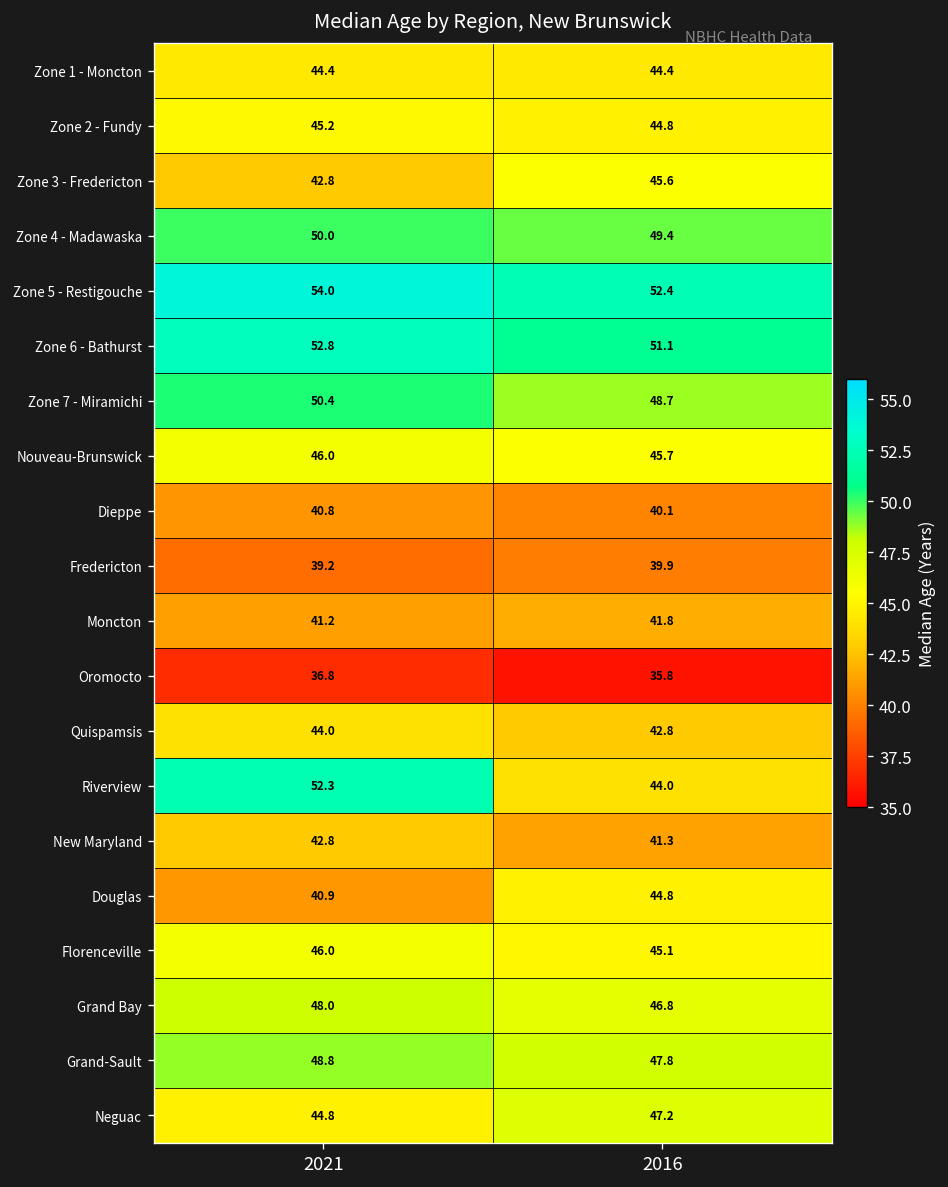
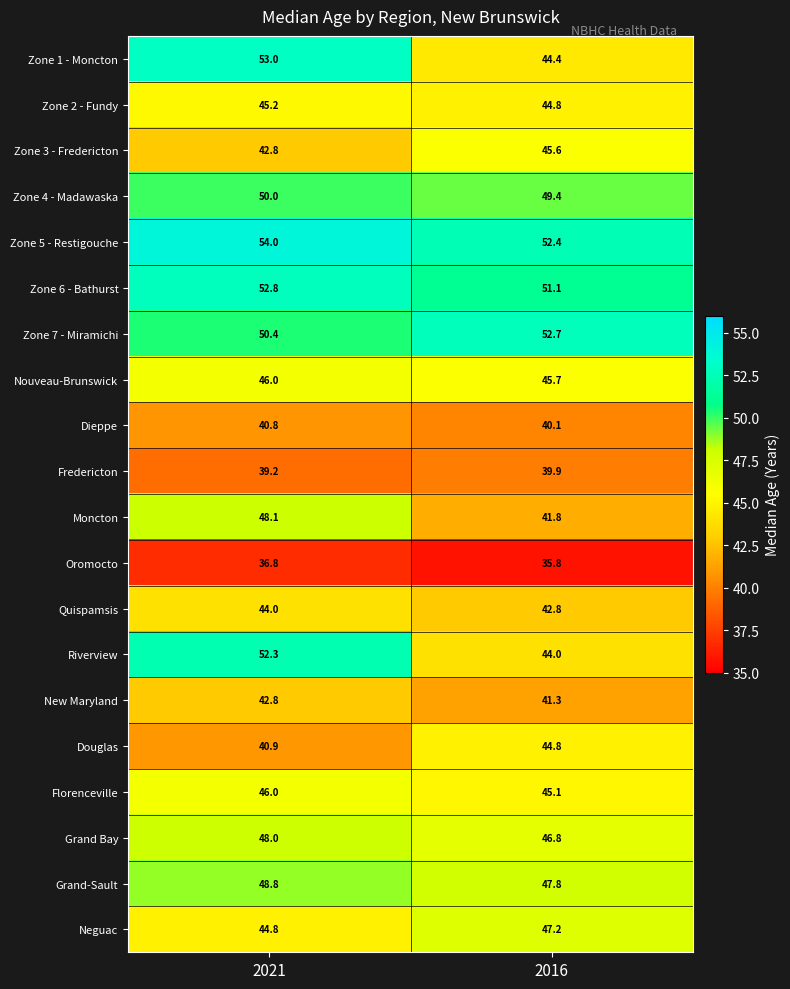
Zone 1 - Moncton, 2021: 44.4 -> 53.0
Zone 7 - Miramichi, 2016: 48.7 -> 52.7
Moncton, 2021: 41.2 -> 48.1
